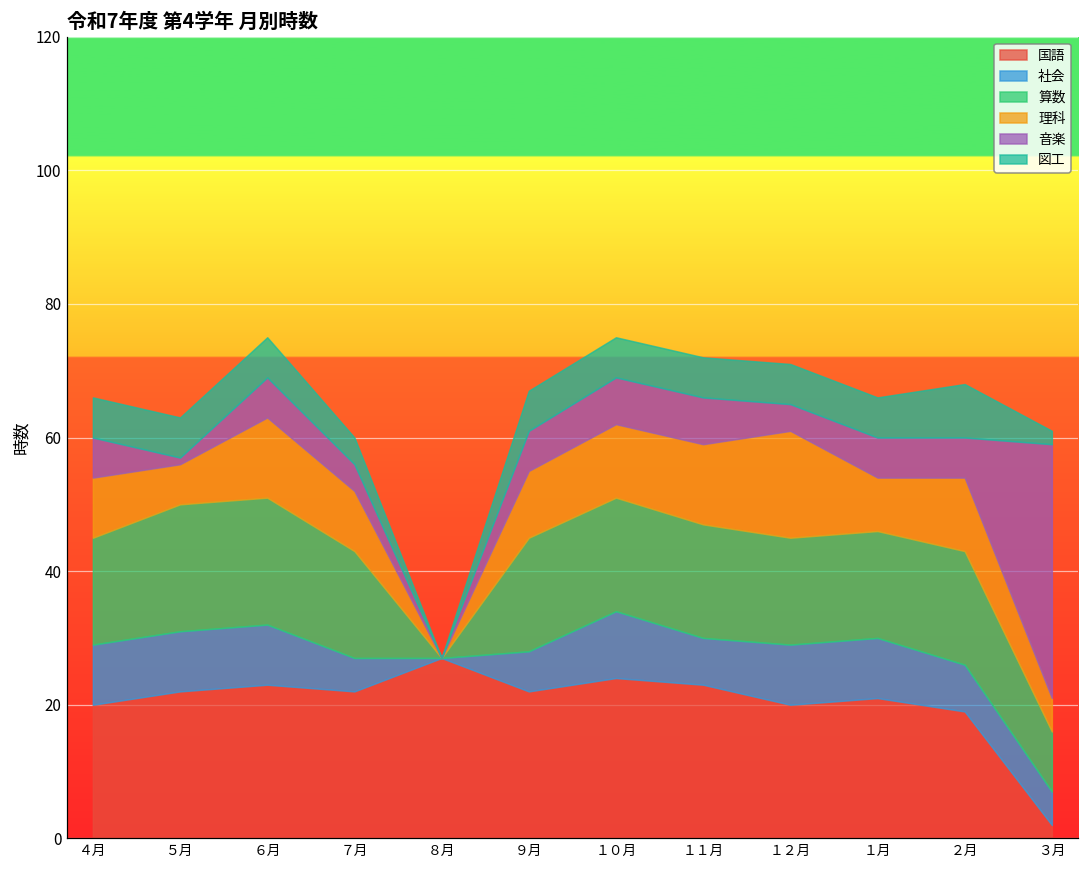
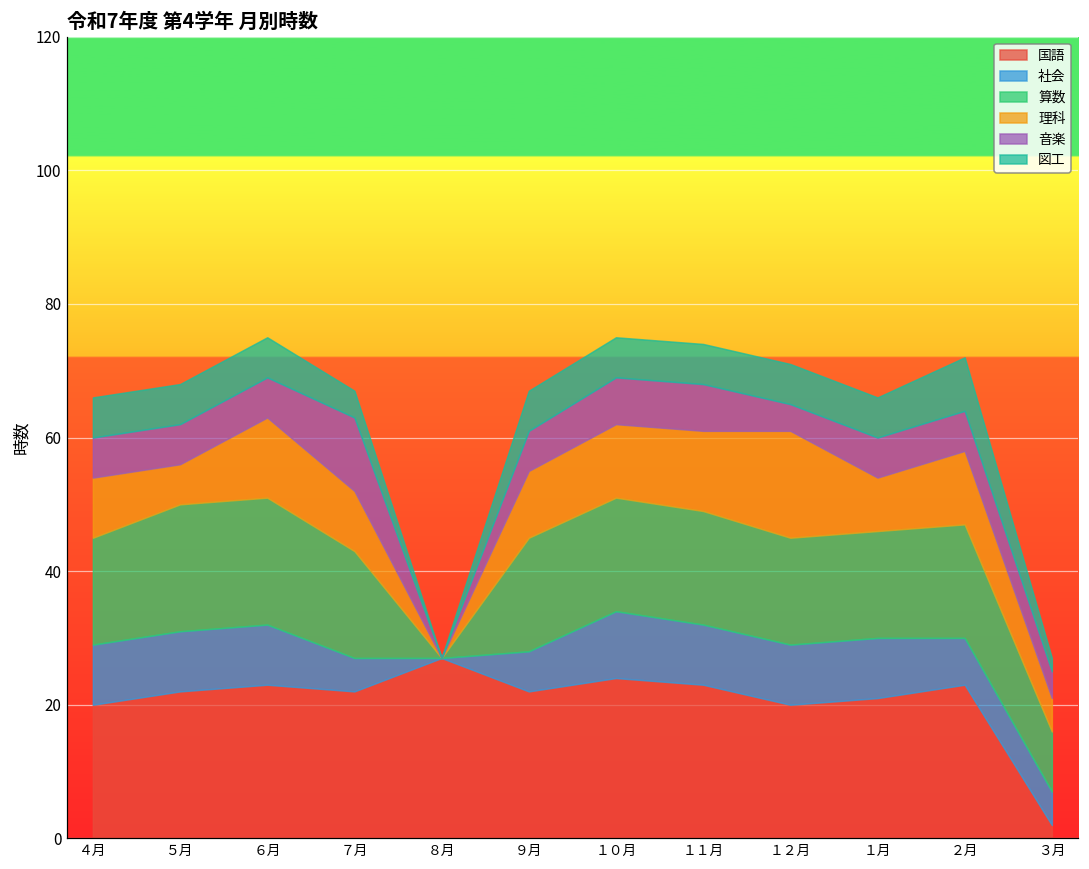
音楽, ５月: 1 -> 6
音楽, ７月: 4 -> 11
社会, １１月: 7 -> 9
国語, ２月: 19 -> 23
音楽, ３月: 38 -> 4
